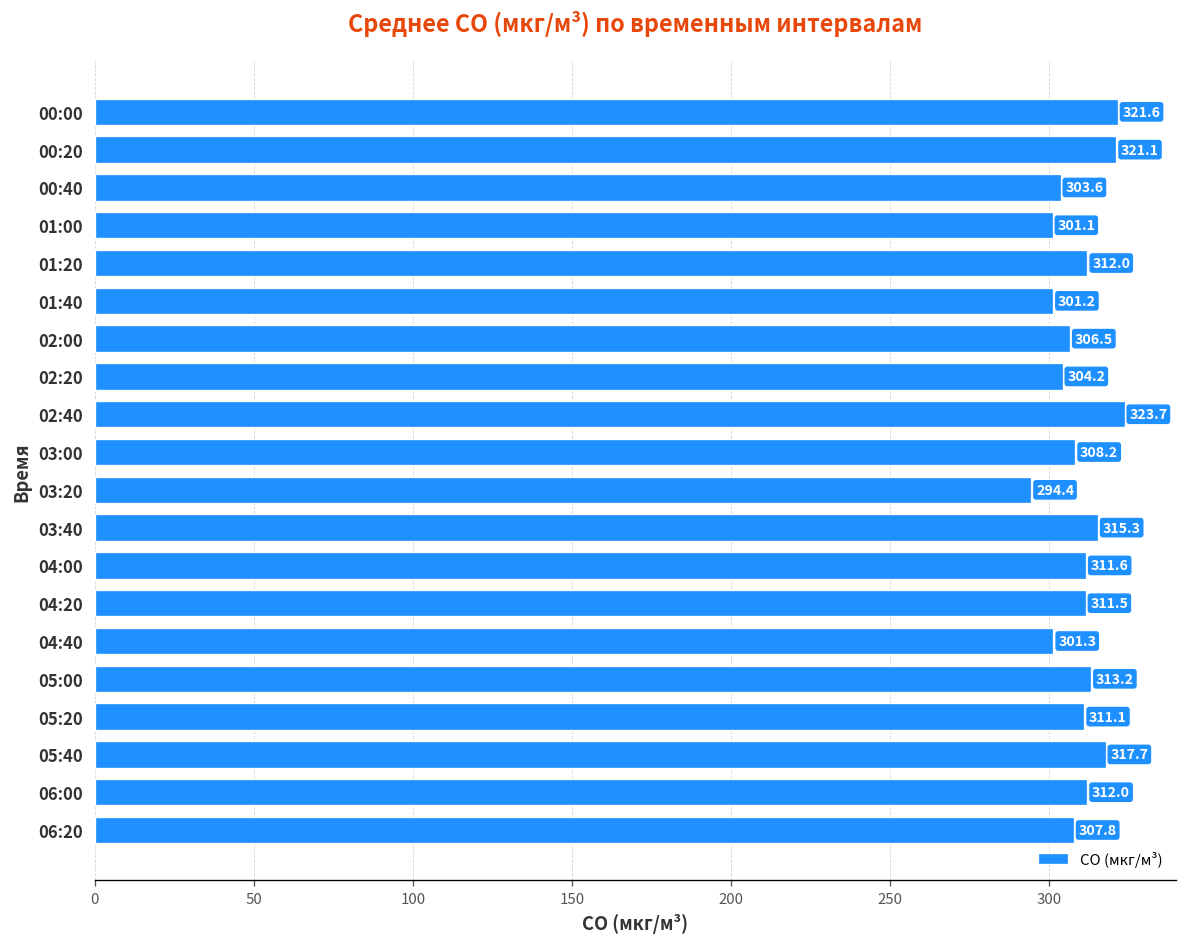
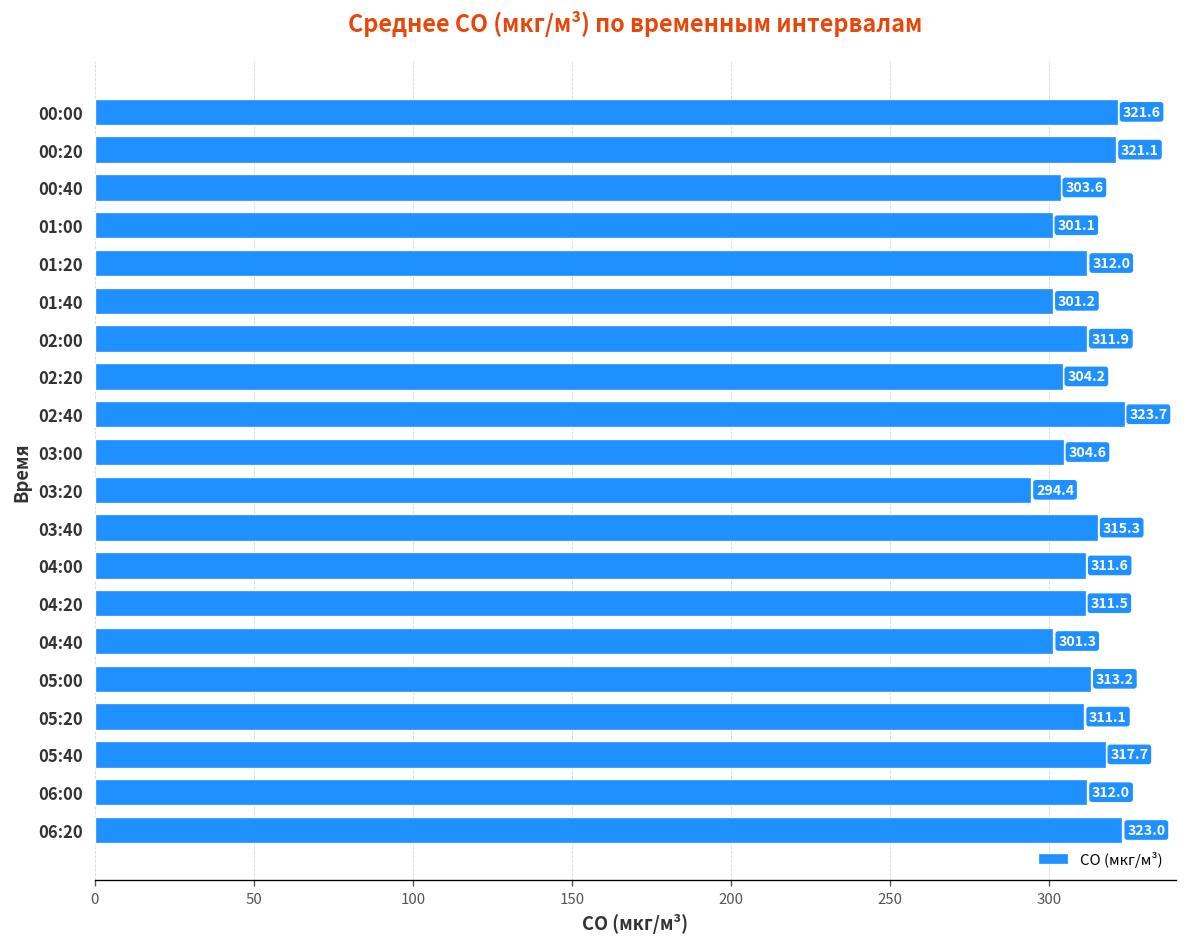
02:00: 306.5 -> 311.9
03:00: 308.2 -> 304.6
06:20: 307.8 -> 323.0
